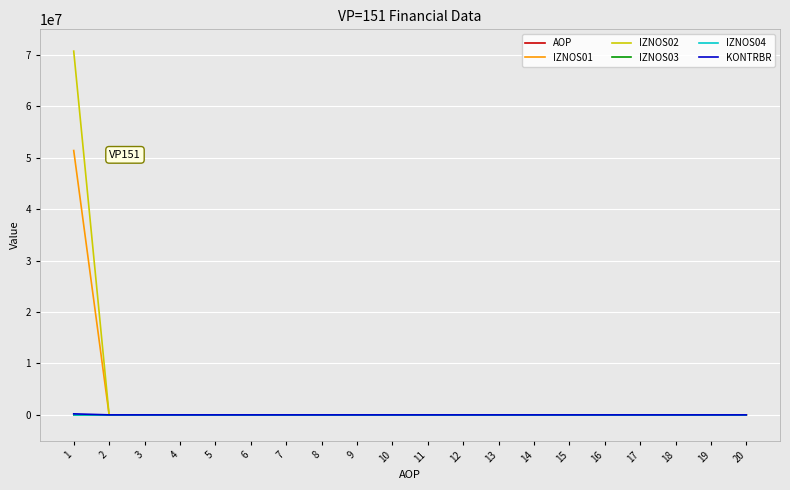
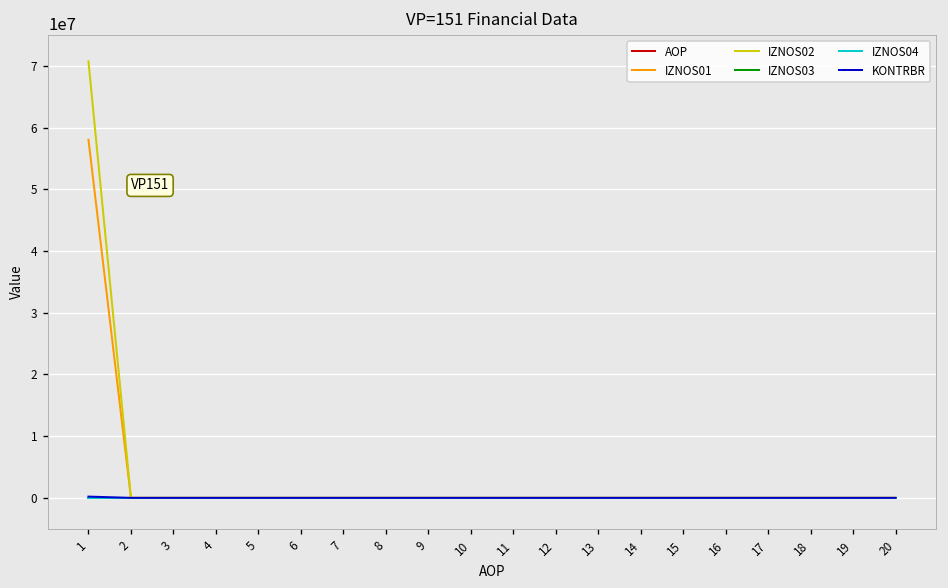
IZNOS01, 1: 51000000 -> 58000000
